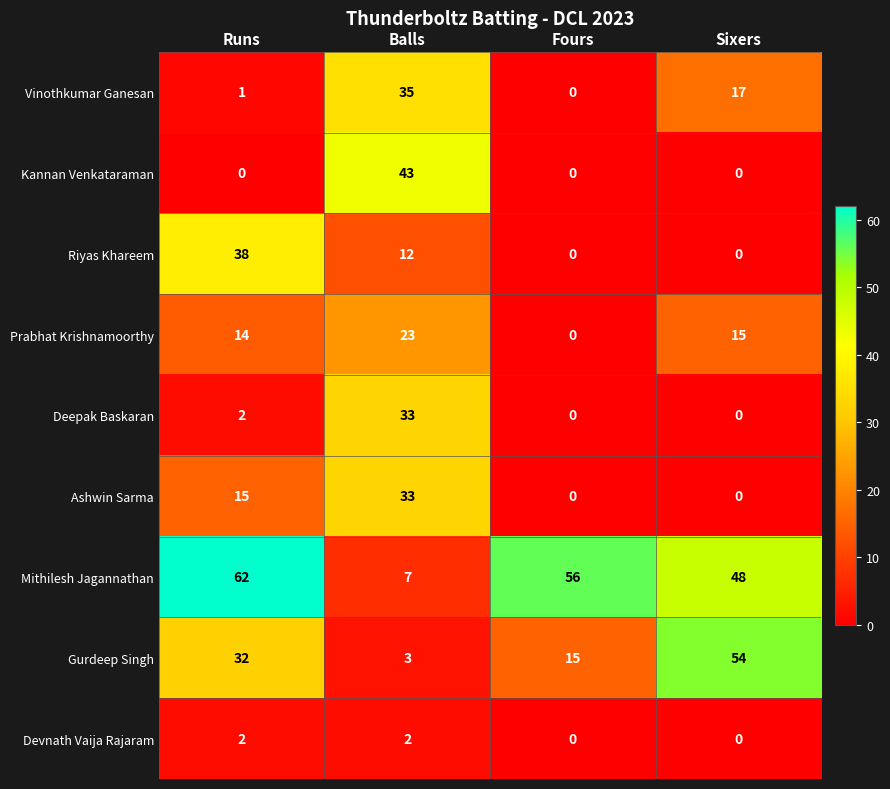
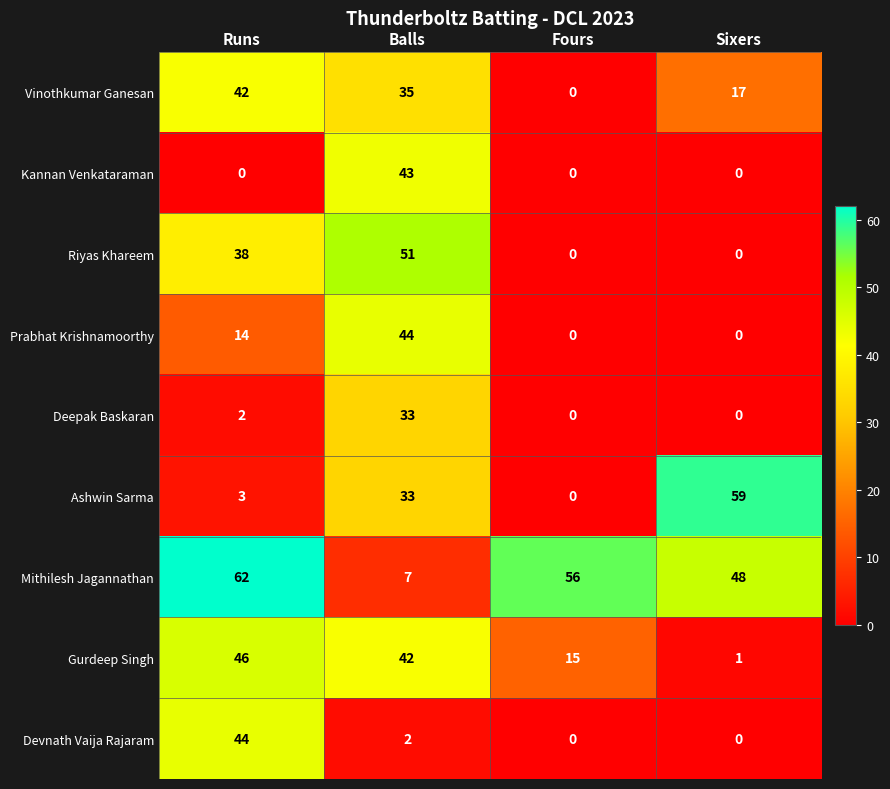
Vinothkumar Ganesan, Runs: 1 -> 42
Riyas Khareem, Balls: 12 -> 51
Prabhat Krishnamoorthy, Balls: 23 -> 44
Prabhat Krishnamoorthy, Sixers: 15 -> 0
Ashwin Sarma, Runs: 15 -> 3
Ashwin Sarma, Sixers: 0 -> 59
Gurdeep Singh, Runs: 32 -> 46
Gurdeep Singh, Balls: 3 -> 42
Gurdeep Singh, Sixers: 54 -> 1
Devnath Vaija Rajaram, Runs: 2 -> 44
